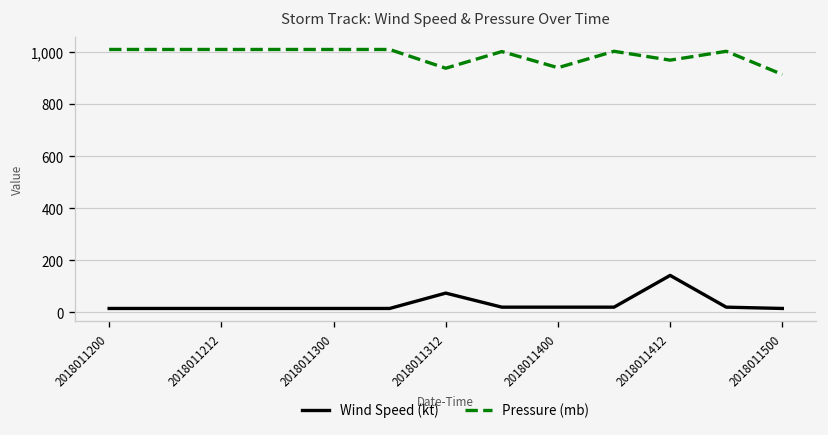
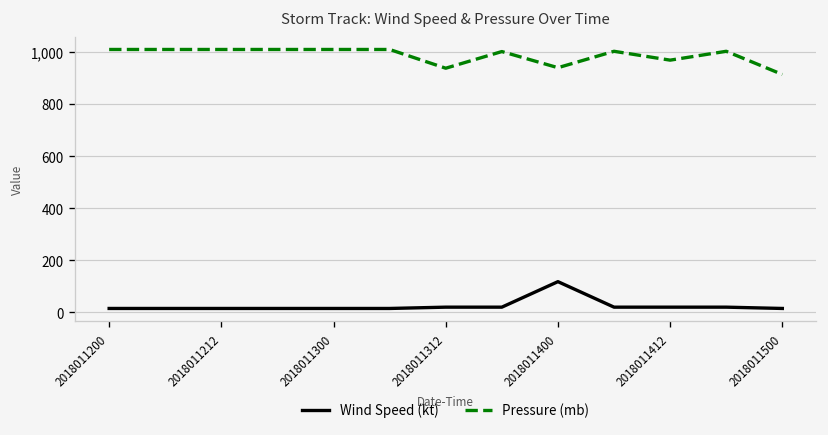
Wind Speed (kt), 2018011312: 70 -> 20
Wind Speed (kt), 2018011400: 20 -> 120
Wind Speed (kt), 2018011412: 140 -> 20
